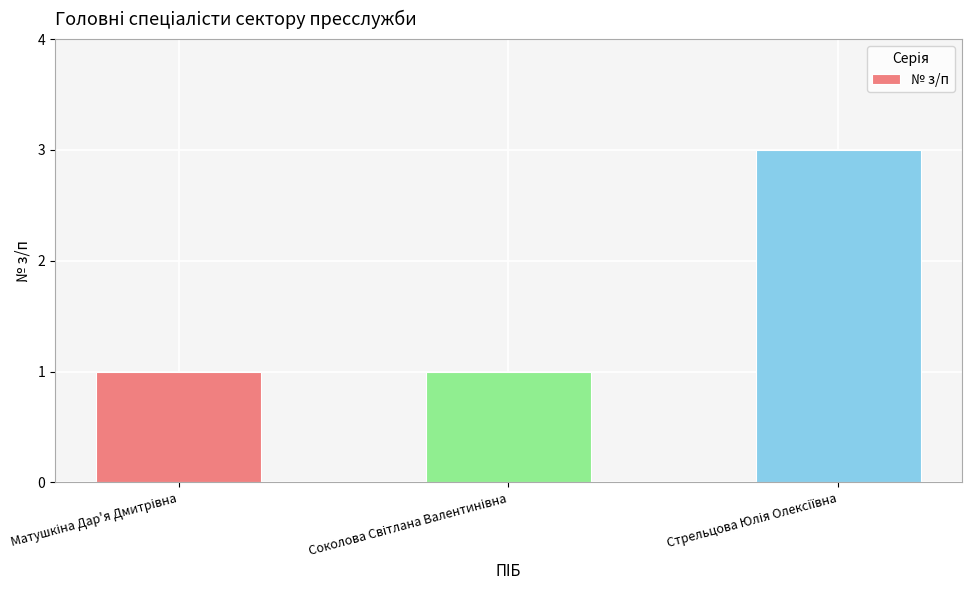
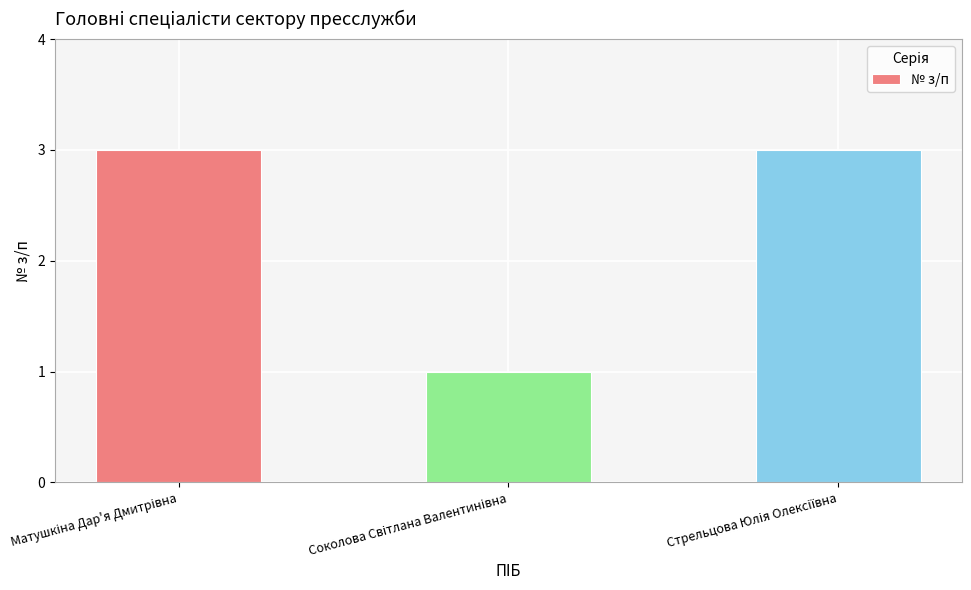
Матушкіна Дар'я Дмитрівна: 1 -> 3
